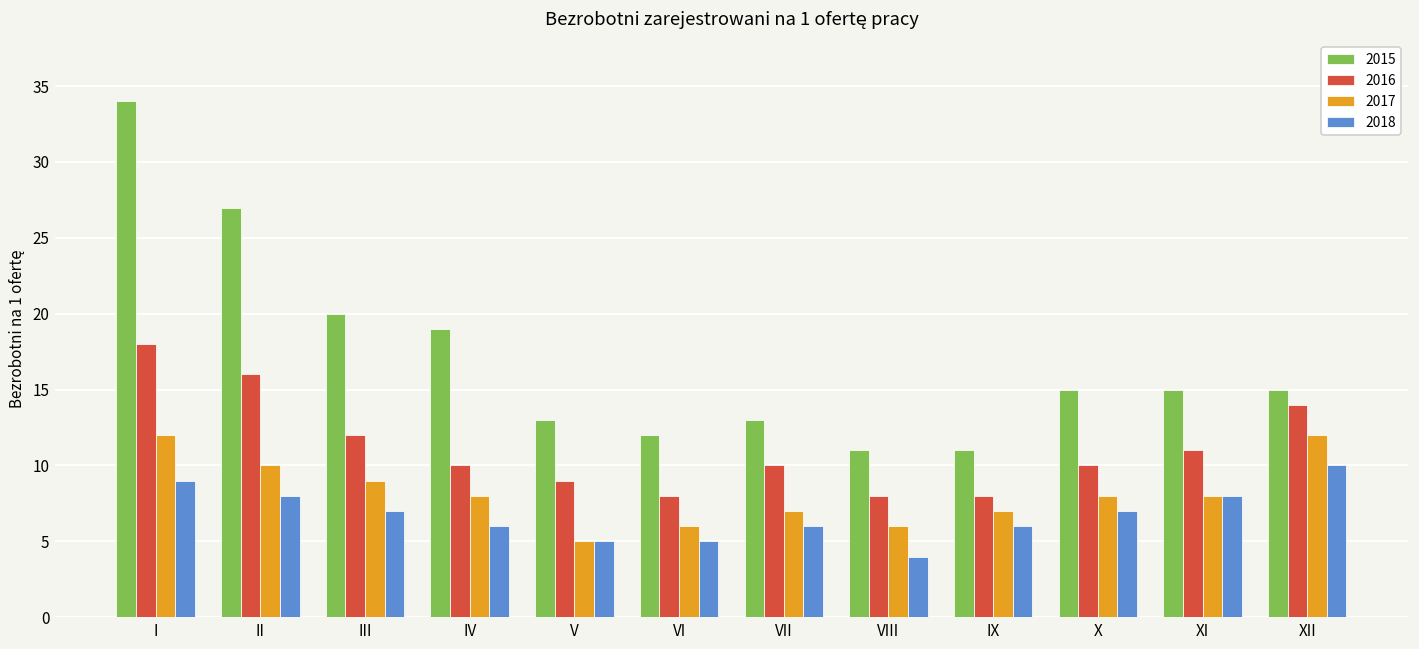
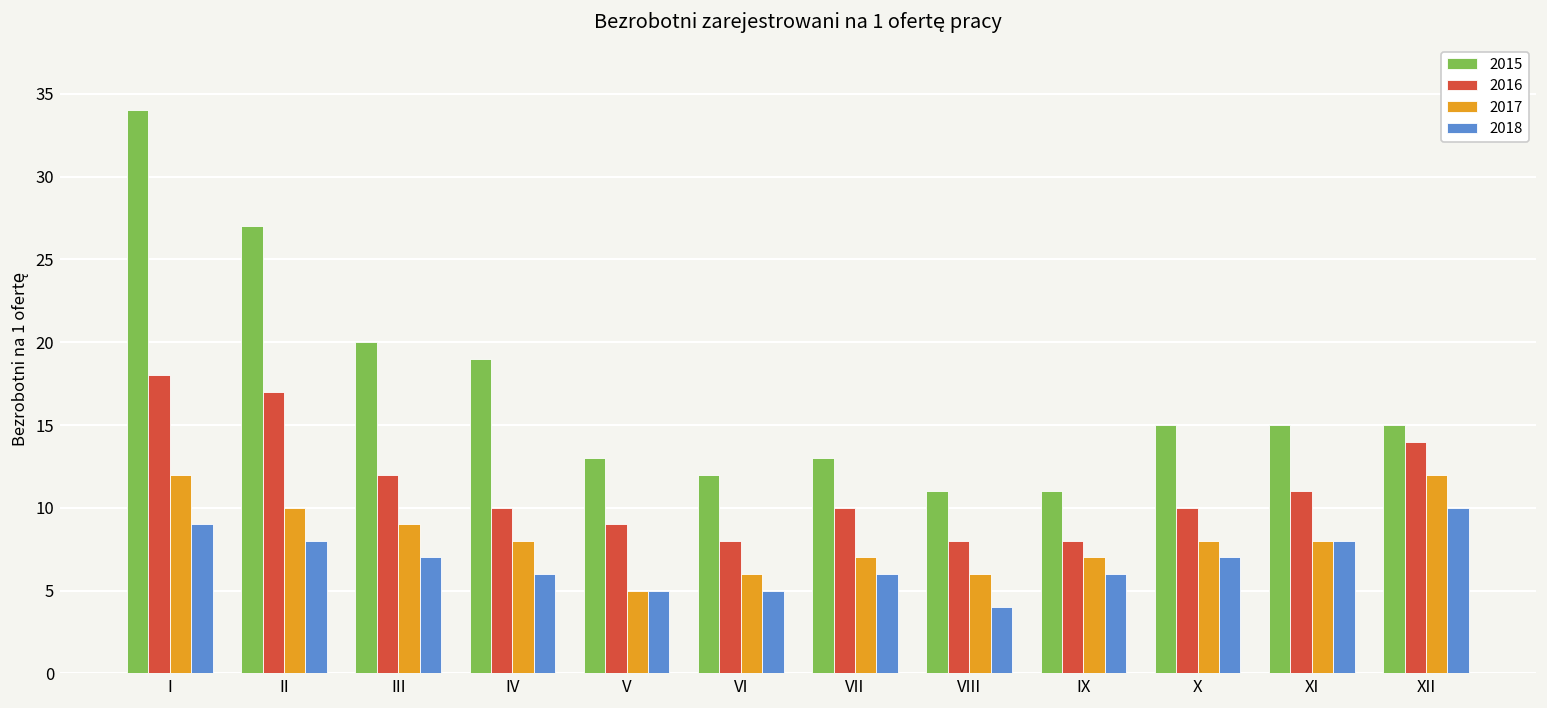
2016, II: 16 -> 17
